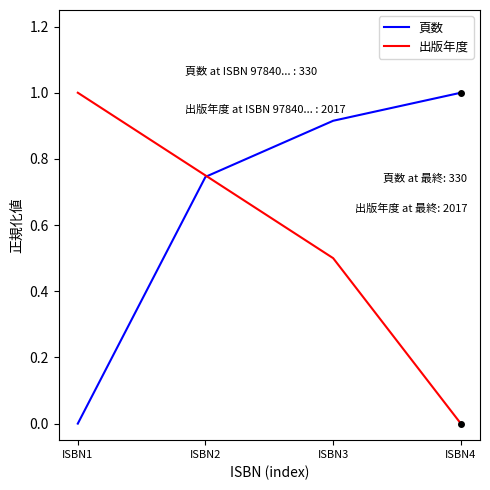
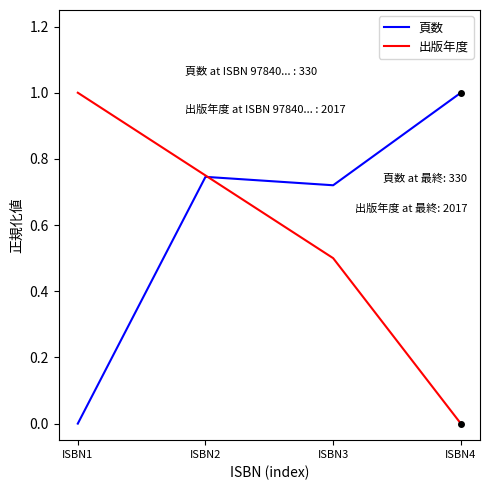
頁数, ISBN3: 0.92 -> 0.72
